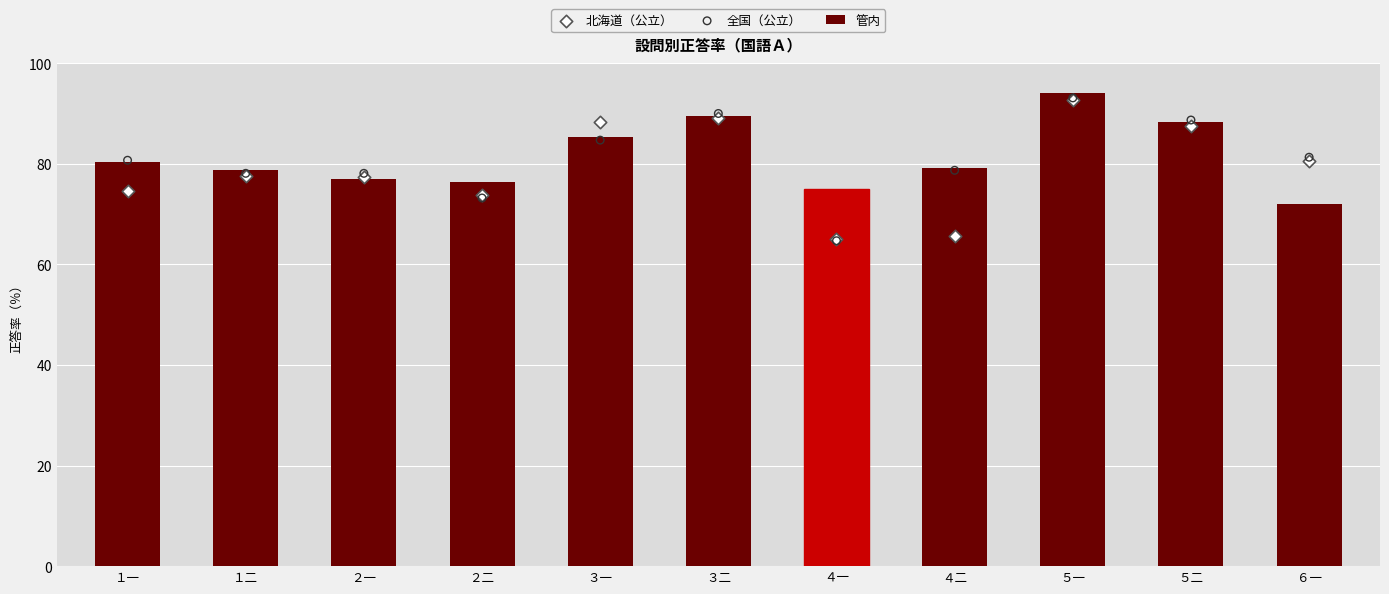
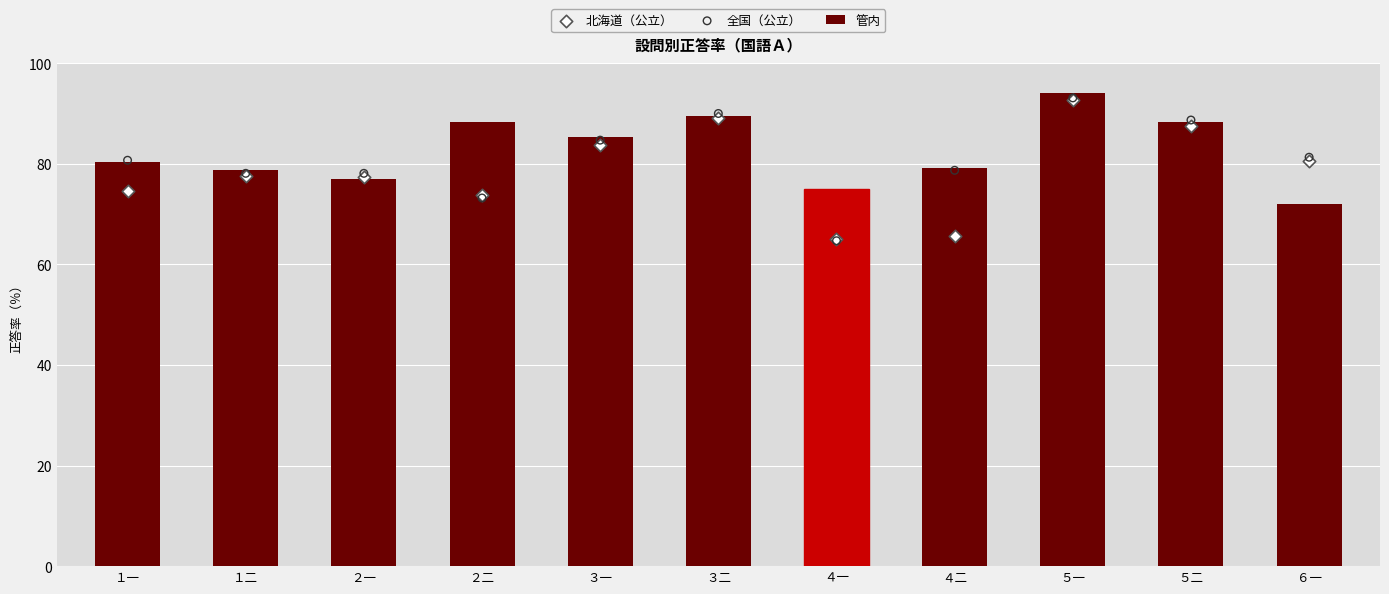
管内, ２二: 76 -> 88
北海道（公立）, ３一: 88 -> 84
